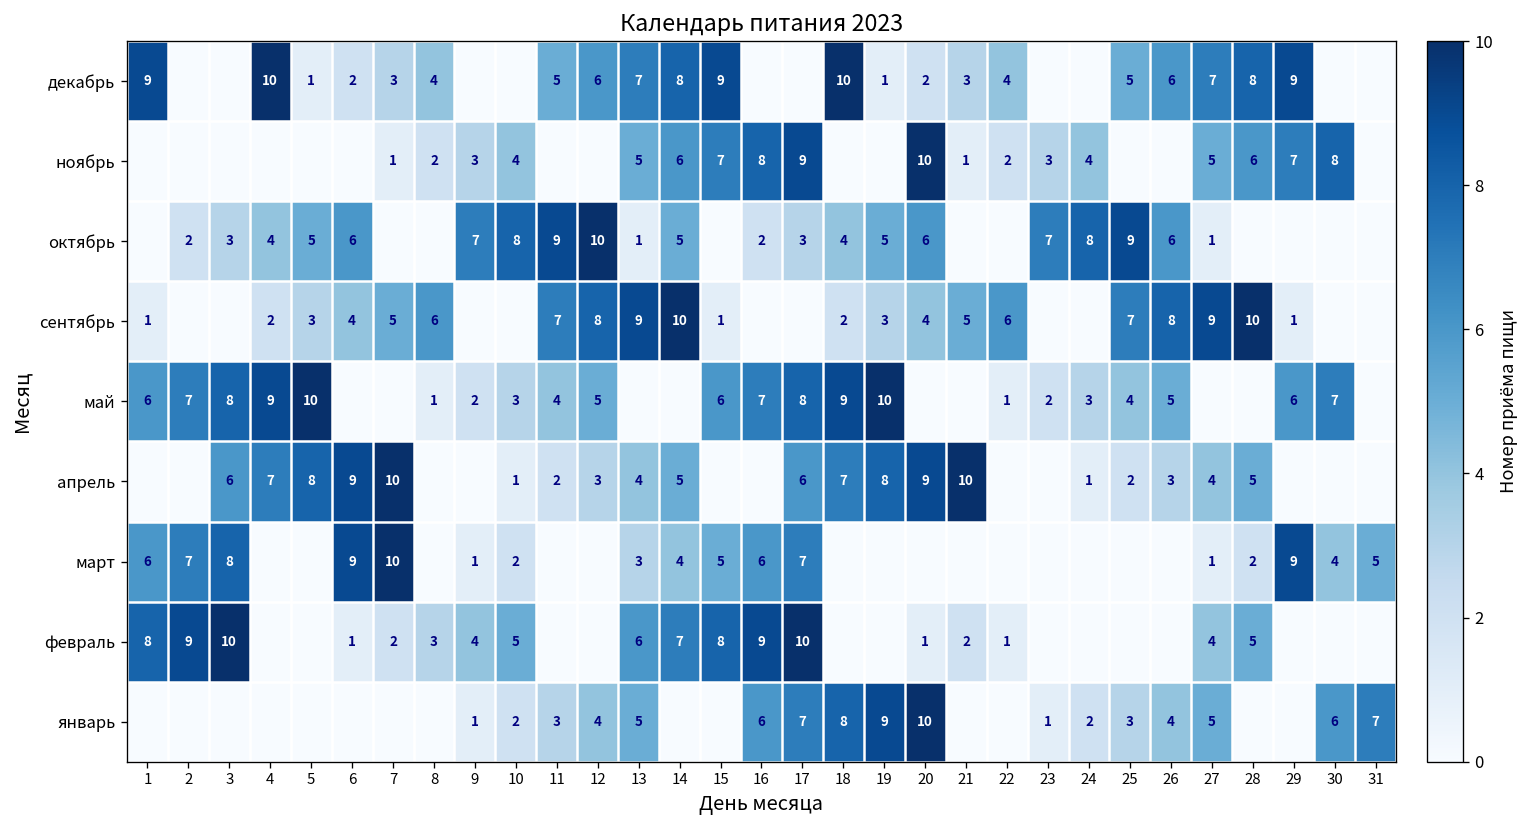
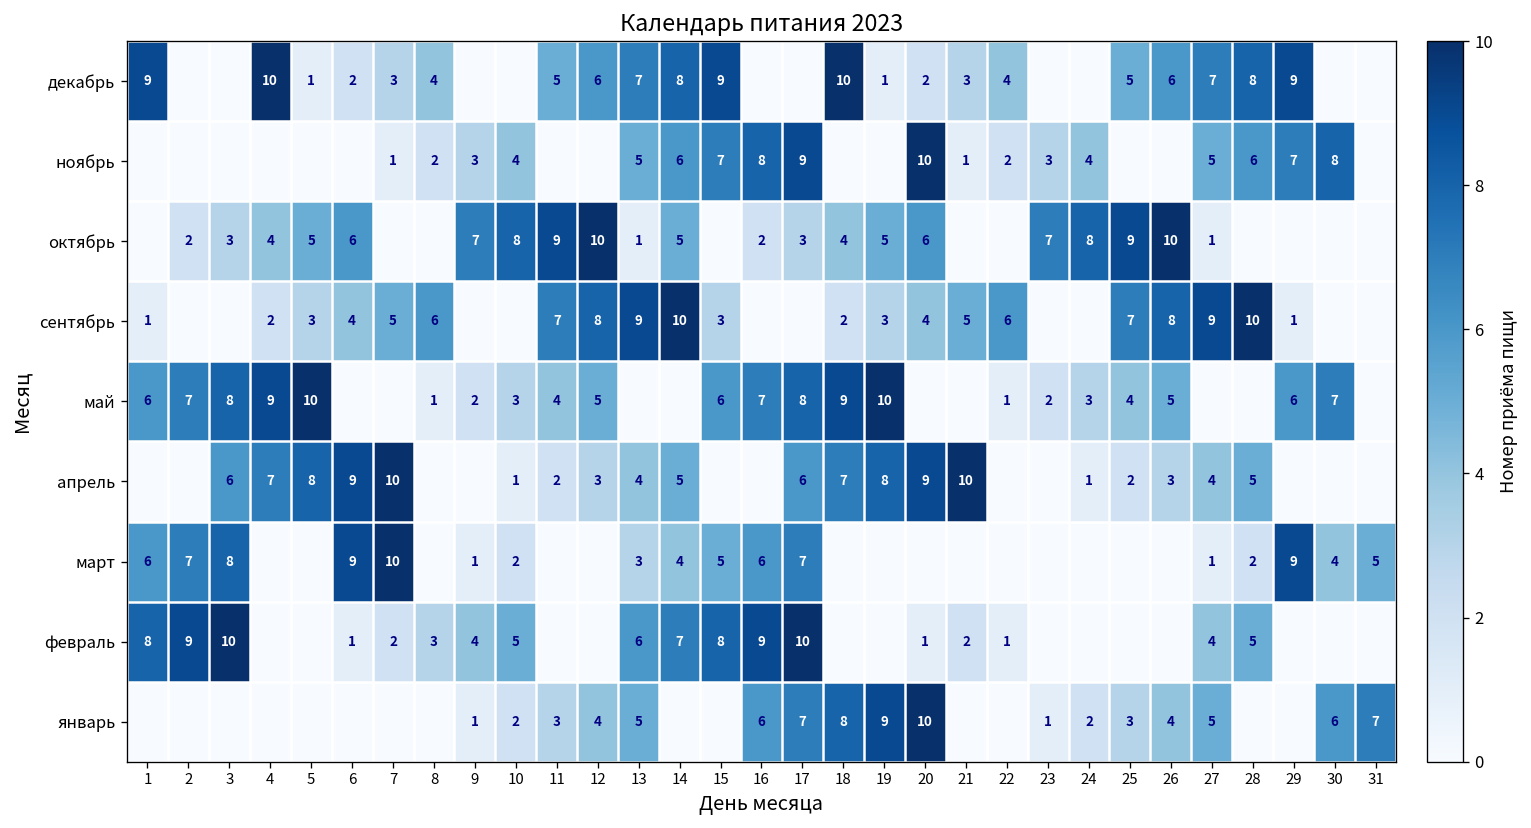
октябрь, 26: 6 -> 10
сентябрь, 15: 1 -> 3
